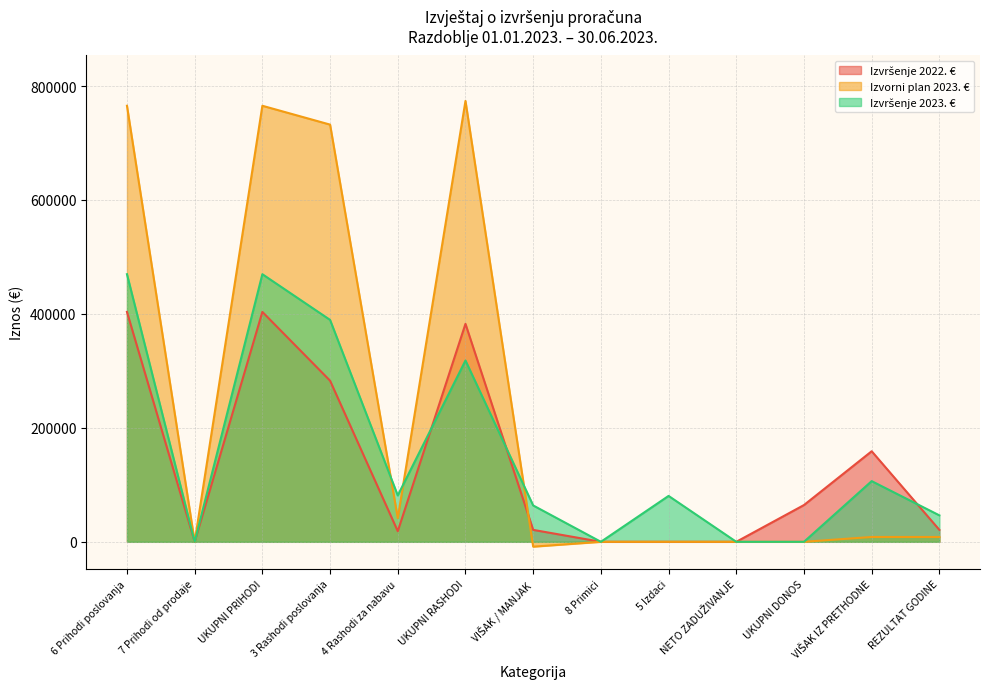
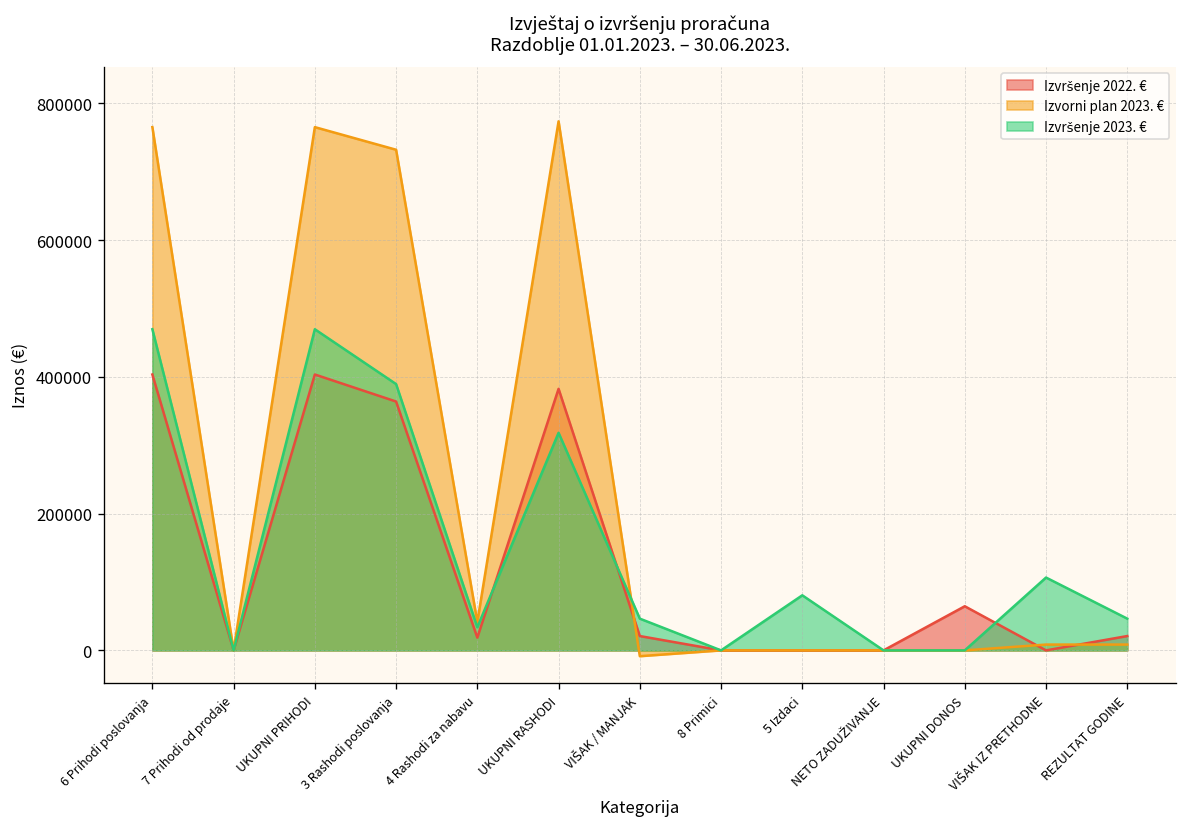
Izvršenje 2022. €, 3 Rashodi poslovanja: 280000 -> 360000
Izvršenje 2023. €, 4 Rashodi za nabavu: 80000 -> 30000
Izvršenje 2023. €, VIŠAK / MANJAK: 60000 -> 50000
Izvršenje 2022. €, VIŠAK IZ PRETHODNE: 160000 -> 0
